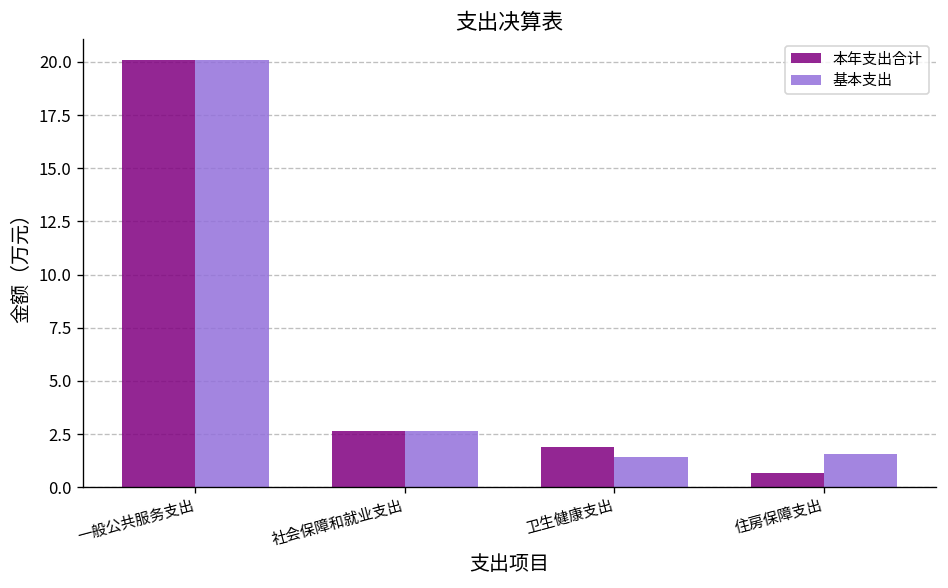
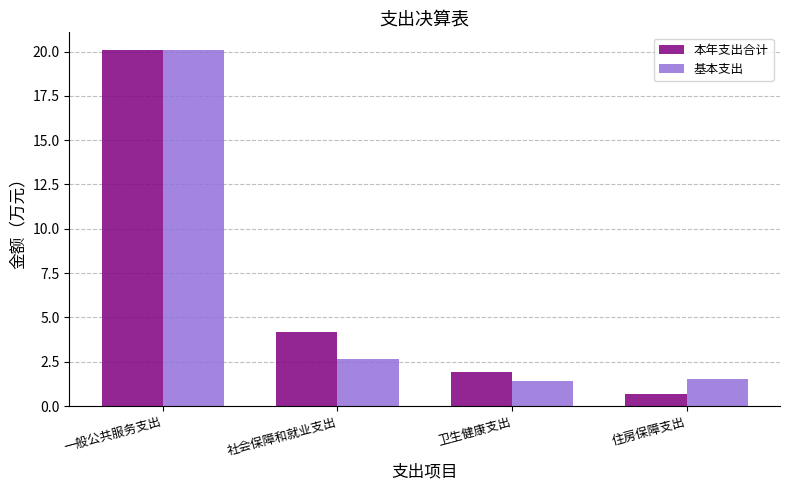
本年支出合计, 社会保障和就业支出: 2.7 -> 4.2
